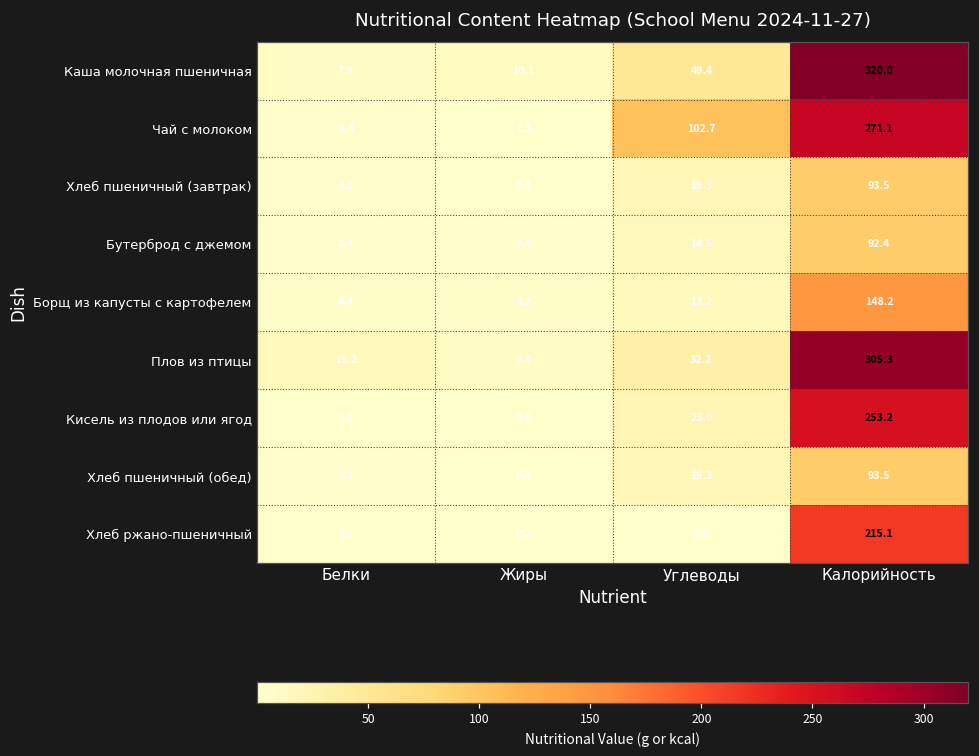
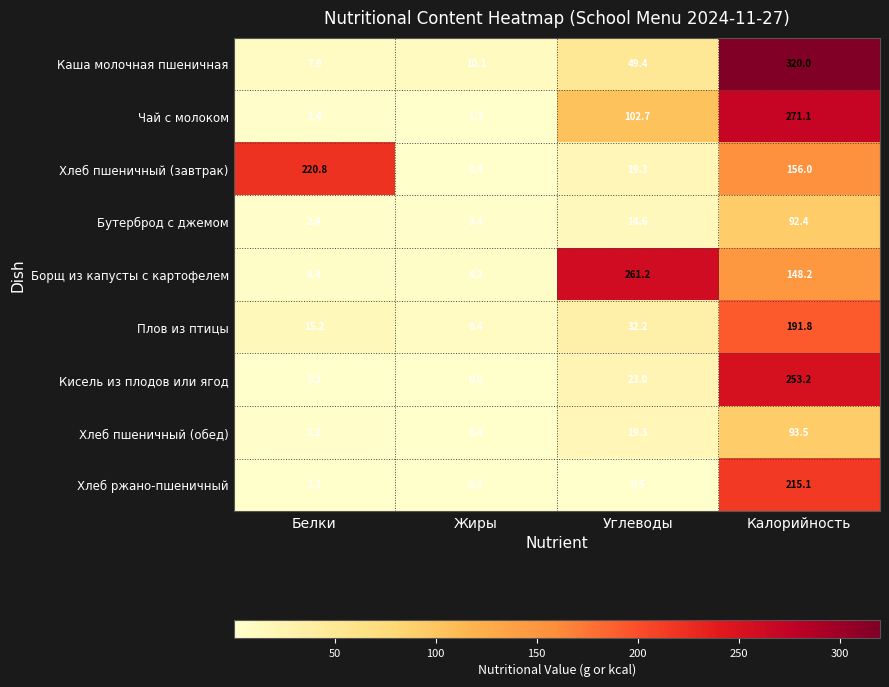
Хлеб пшеничный (завтрак), Белки: 3.2 -> 220.8
Хлеб пшеничный (завтрак), Калорийность: 93.5 -> 156.0
Борщ из капусты с картофелем, Углеводы: 13.2 -> 261.2
Плов из птицы, Калорийность: 305.3 -> 191.8
